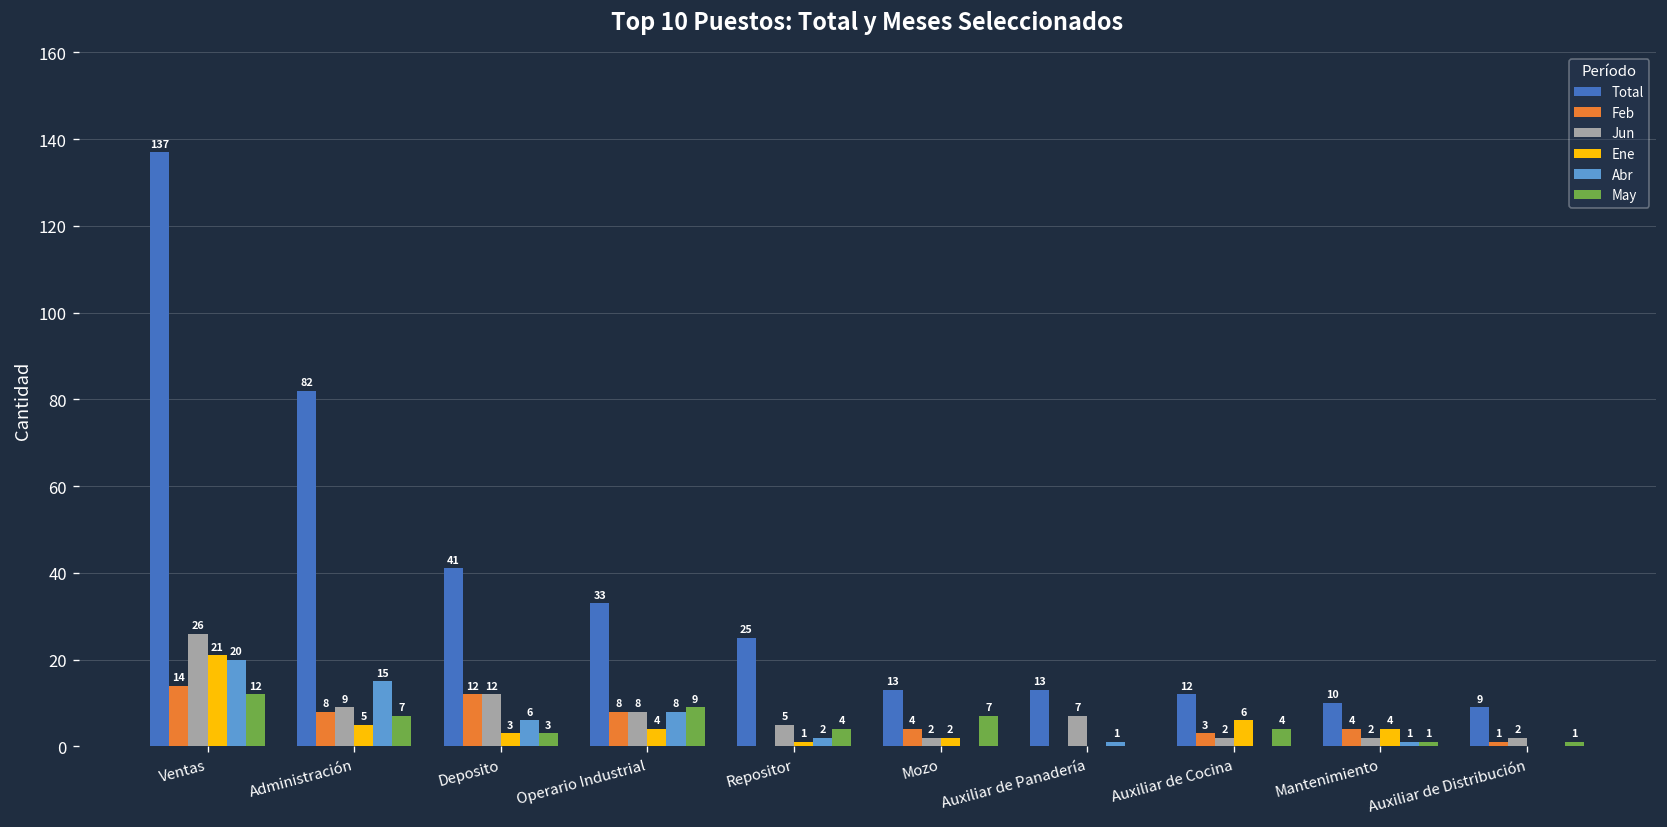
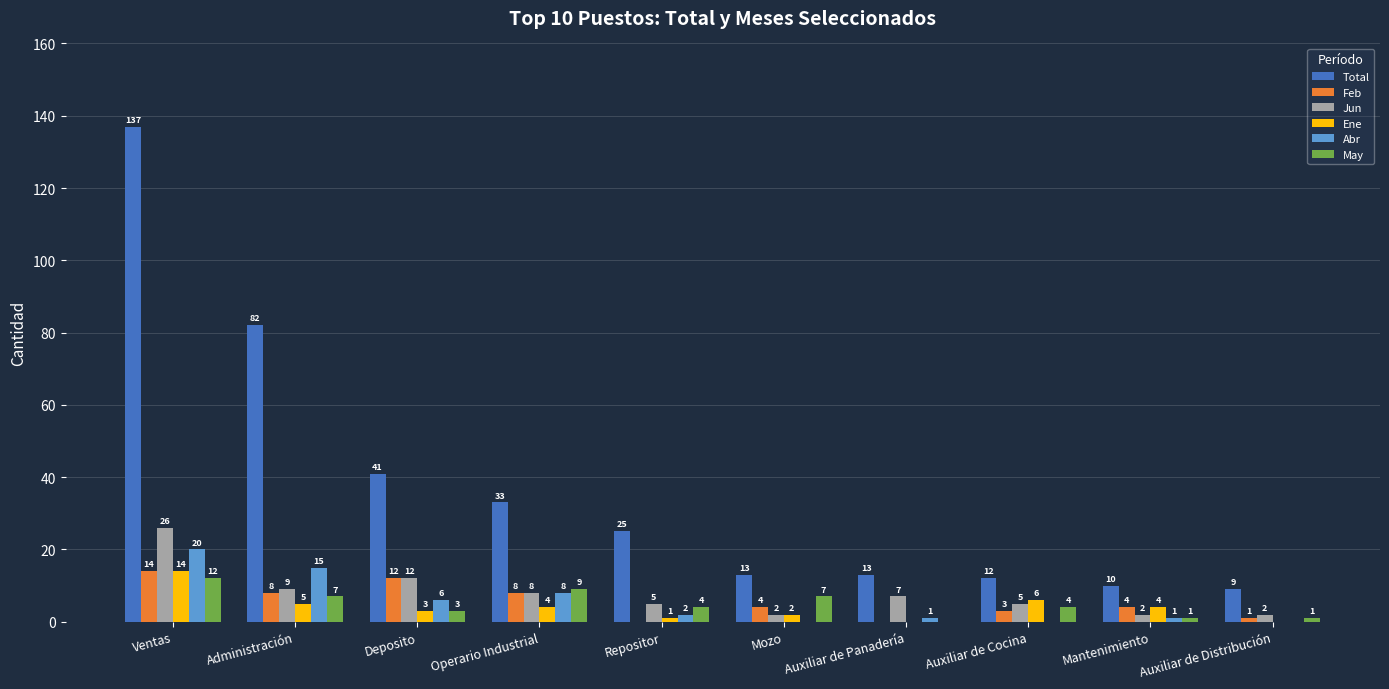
Ene, Ventas: 21 -> 14
Jun, Auxiliar de Cocina: 2 -> 5
